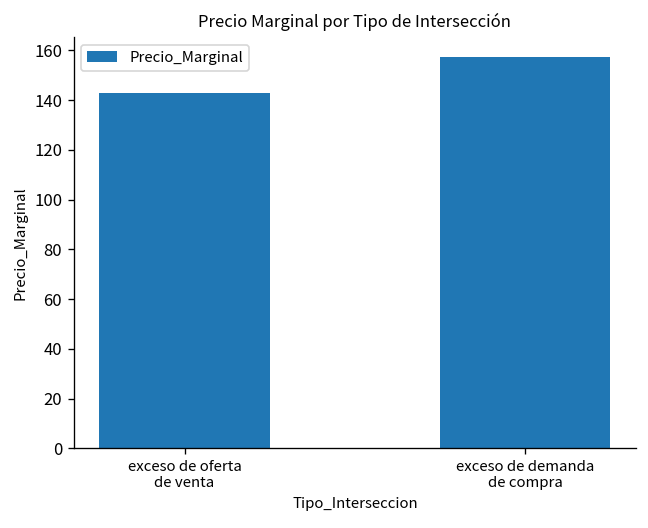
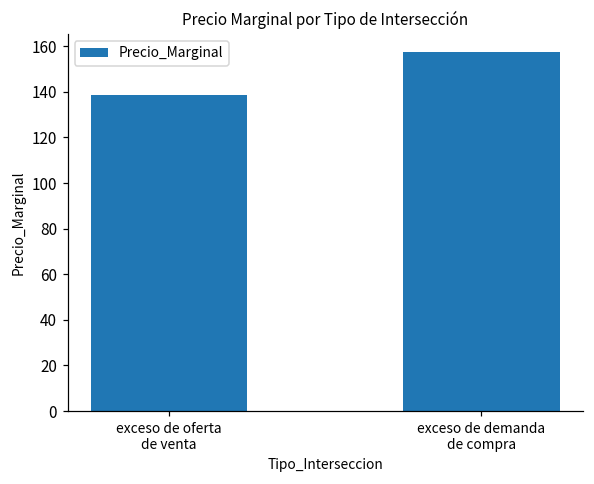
exceso de oferta de venta: 143 -> 139
